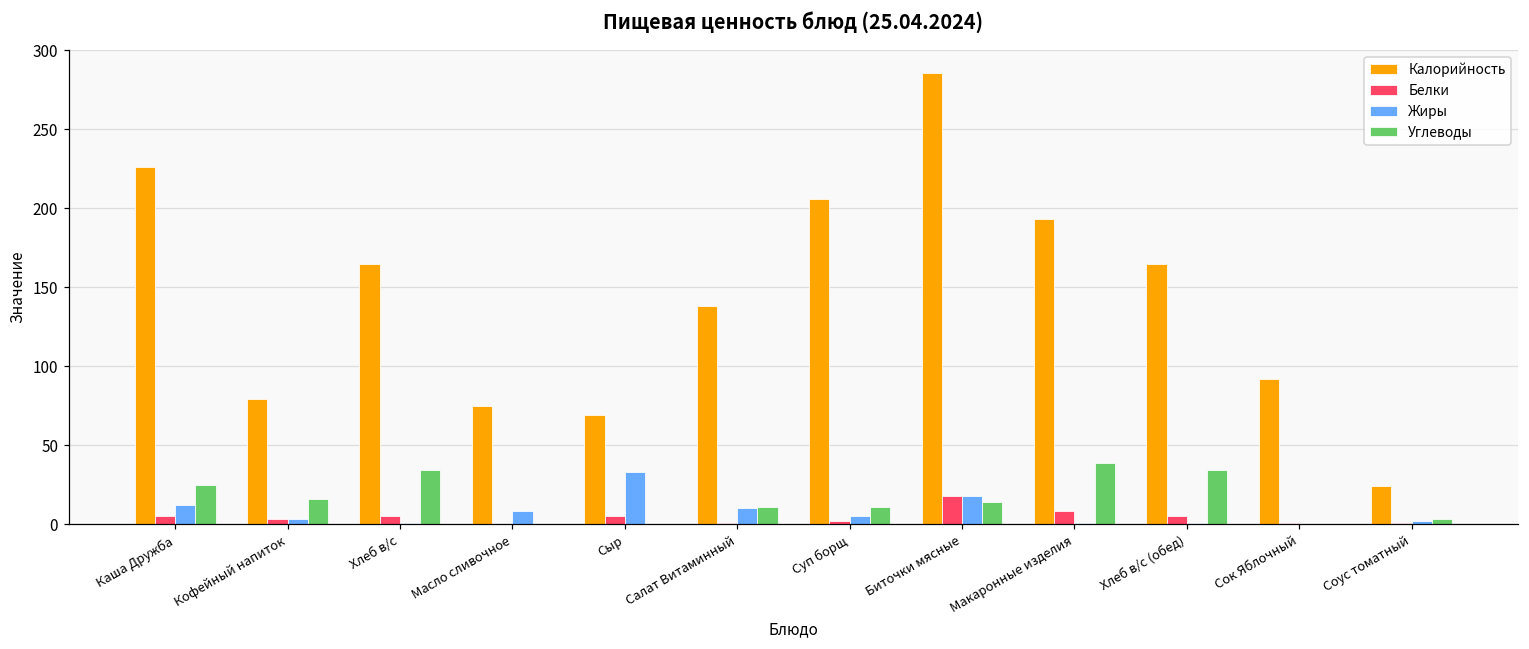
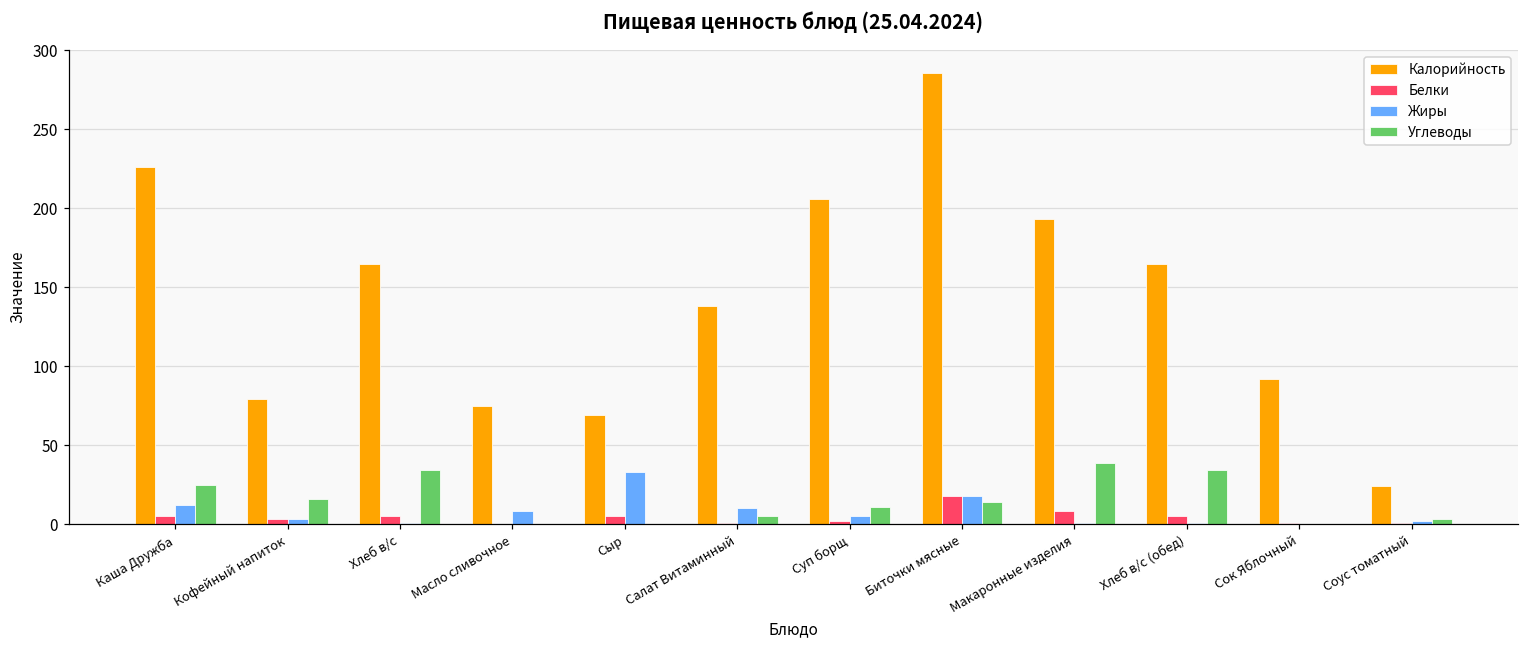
Углеводы, Салат Витаминный: 11 -> 5
